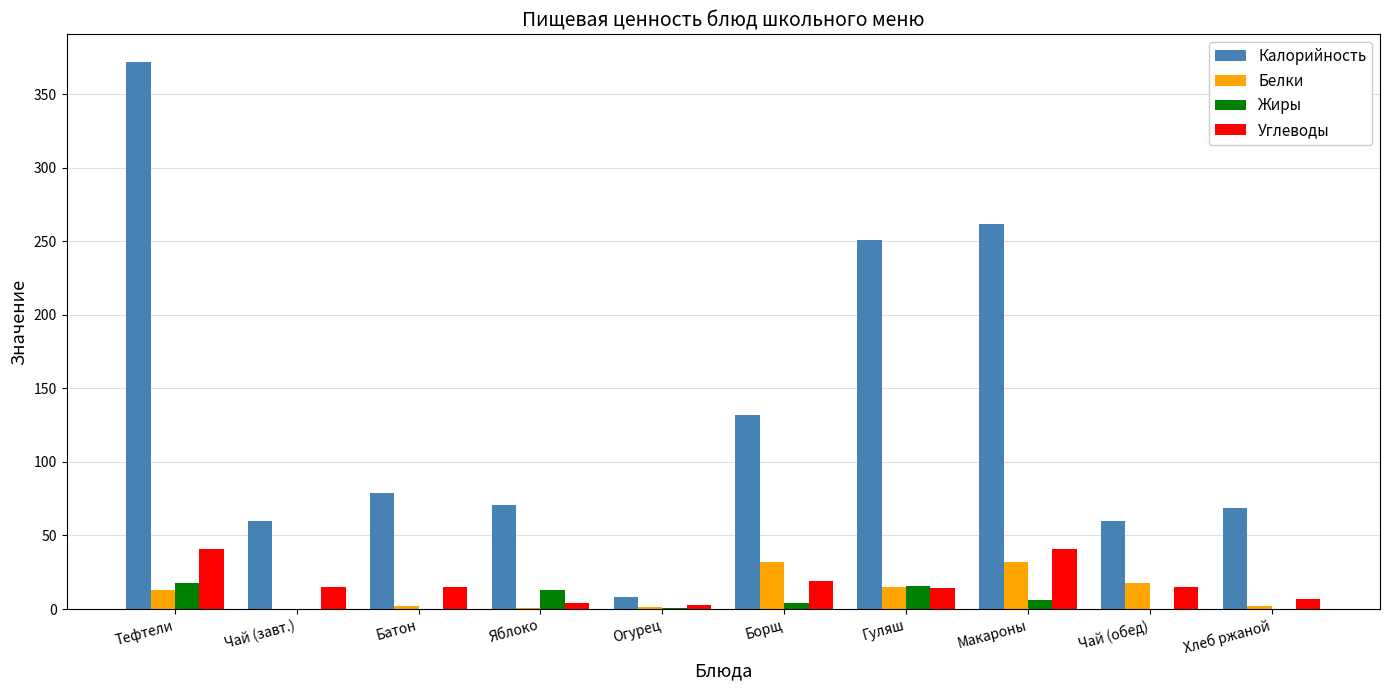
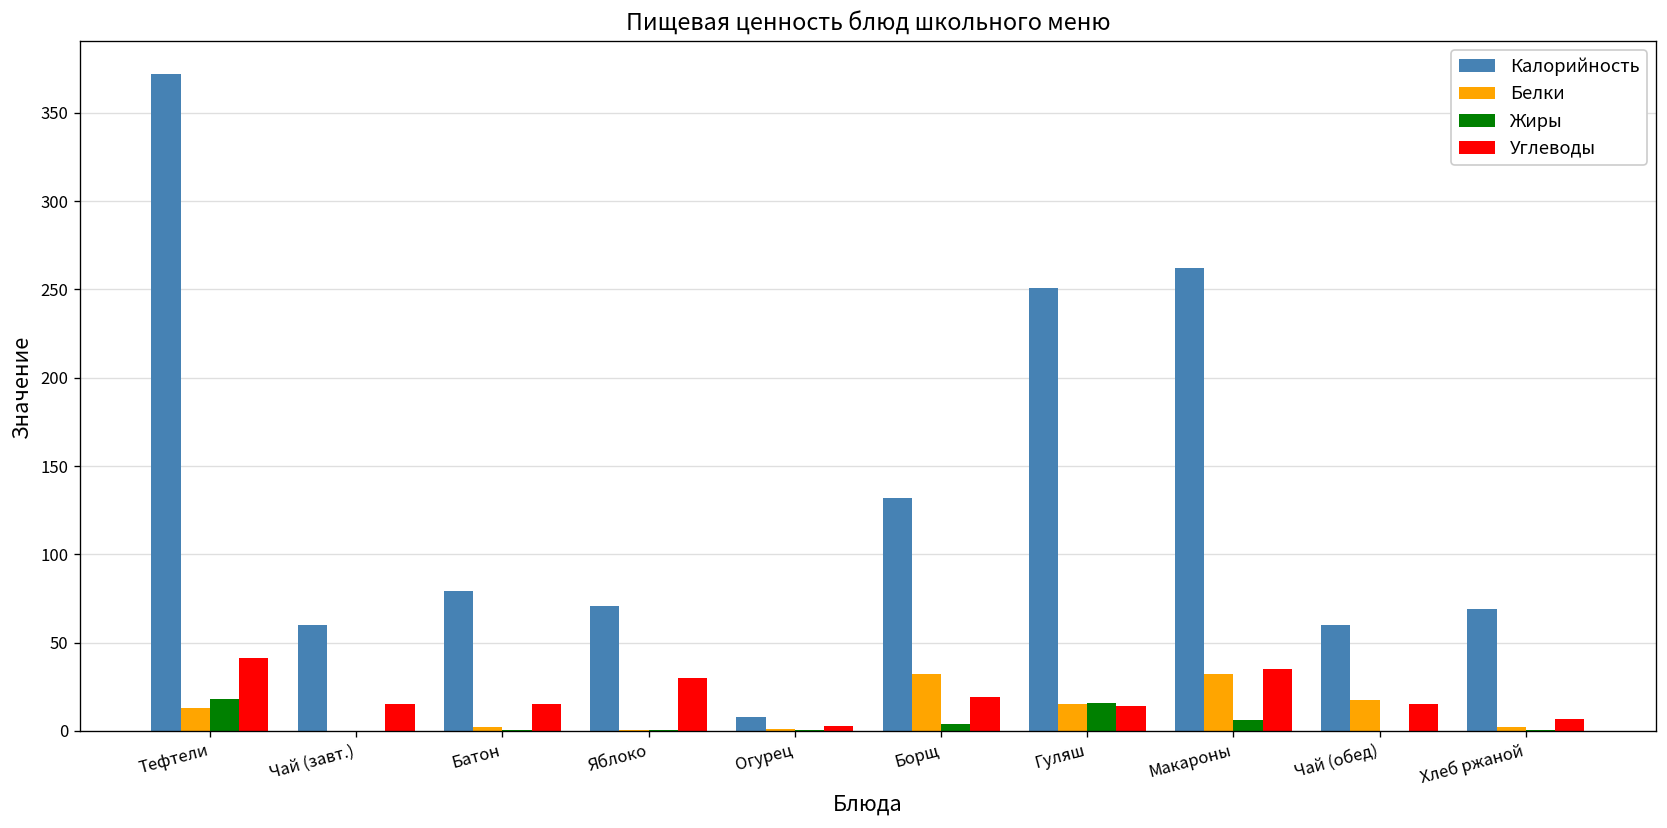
Жиры, Яблоко: 13 -> 1
Углеводы, Яблоко: 4 -> 30
Углеводы, Макароны: 41 -> 35
